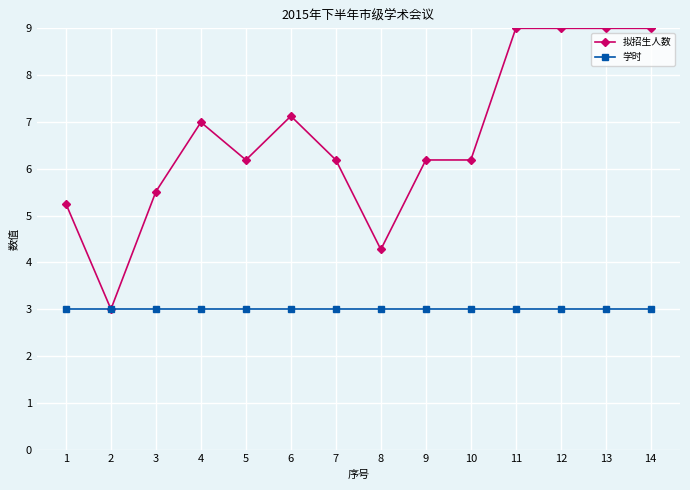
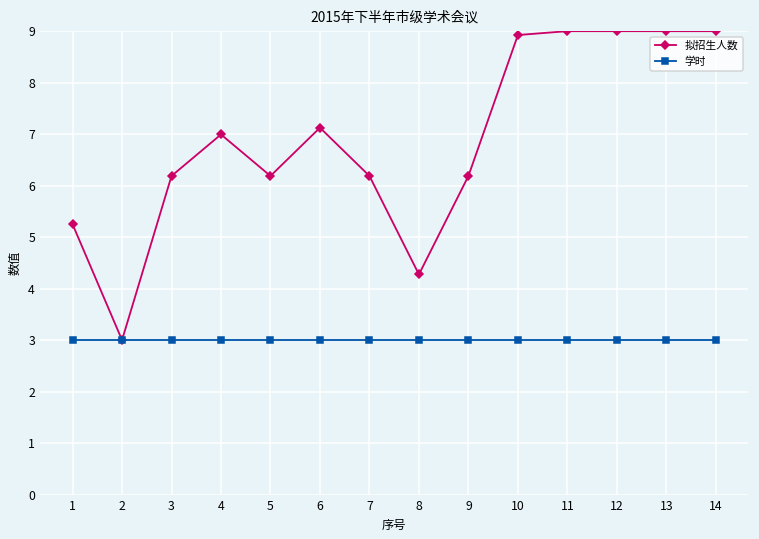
拟招生人数, 3: 5.5 -> 6.2
拟招生人数, 10: 6.2 -> 8.9
